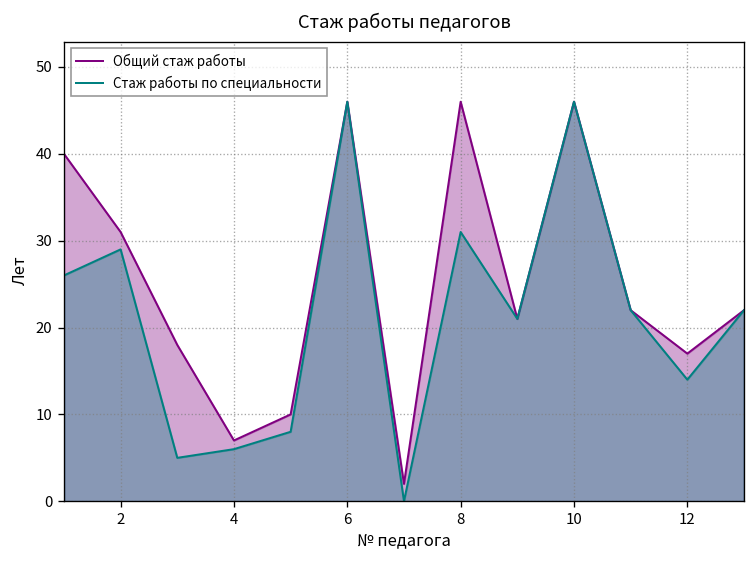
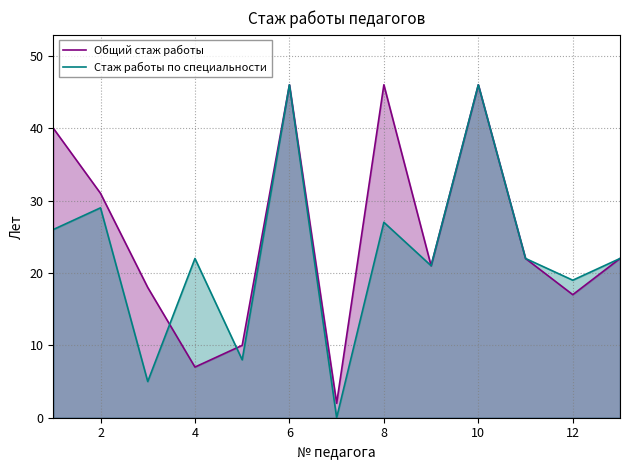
Стаж работы по специальности, 4: 6 -> 22
Стаж работы по специальности, 8: 31 -> 27
Стаж работы по специальности, 12: 14 -> 19
